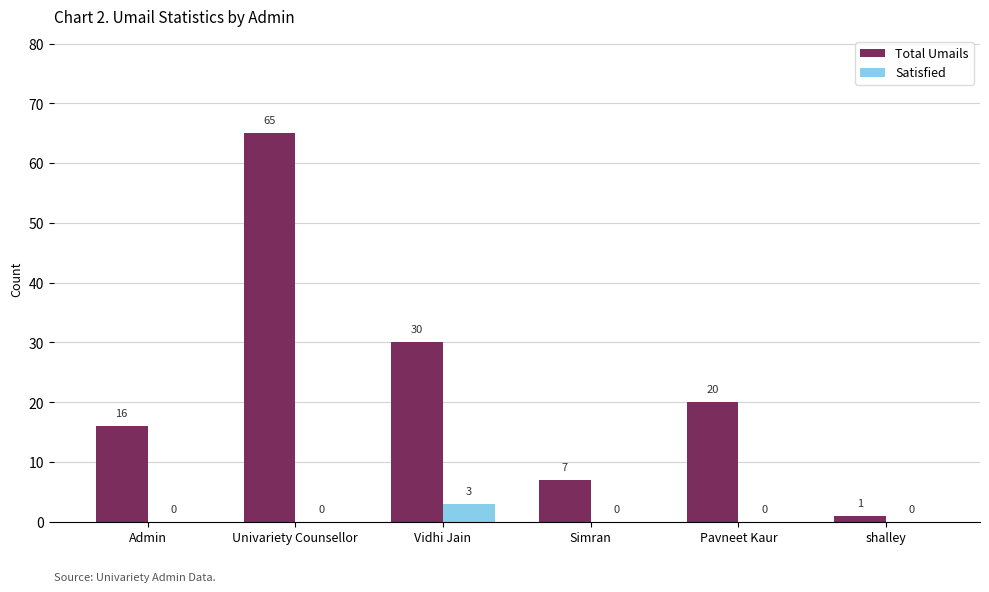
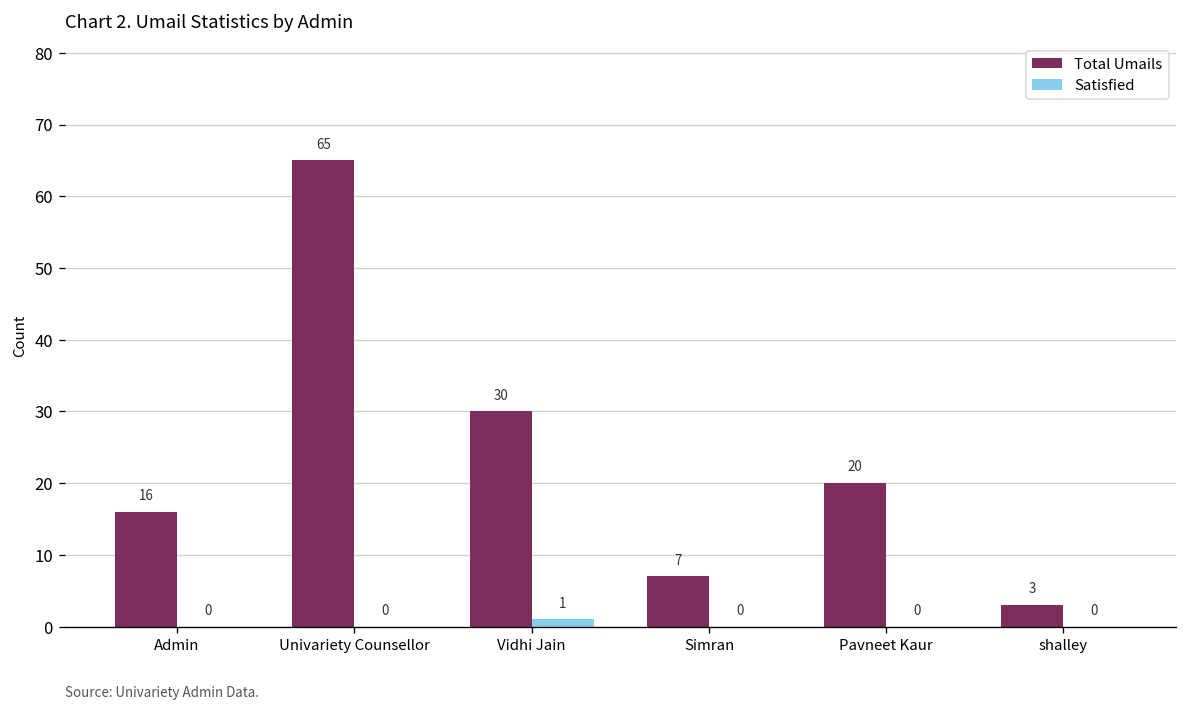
Satisfied, Vidhi Jain: 3 -> 1
Total Umails, shalley: 1 -> 3
